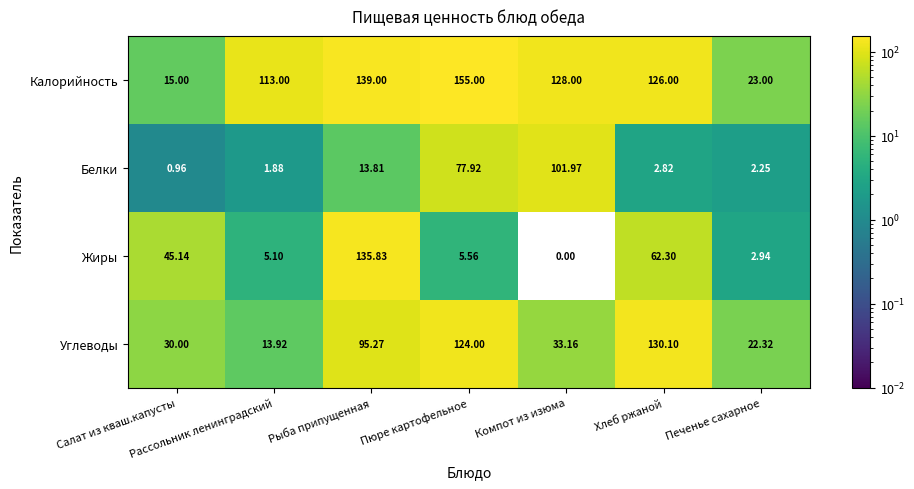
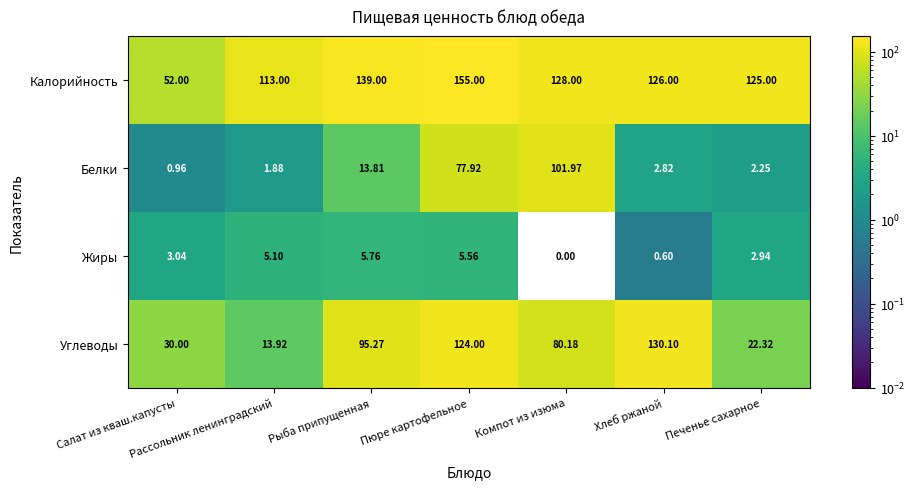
Калорийность, Салат из кваш.капусты: 15.00 -> 52.00
Калорийность, Печенье сахарное: 23.00 -> 125.00
Жиры, Салат из кваш.капусты: 45.14 -> 3.04
Жиры, Рыба припущенная: 135.83 -> 5.76
Жиры, Хлеб ржаной: 62.30 -> 0.60
Углеводы, Компот из изюма: 33.16 -> 80.18
